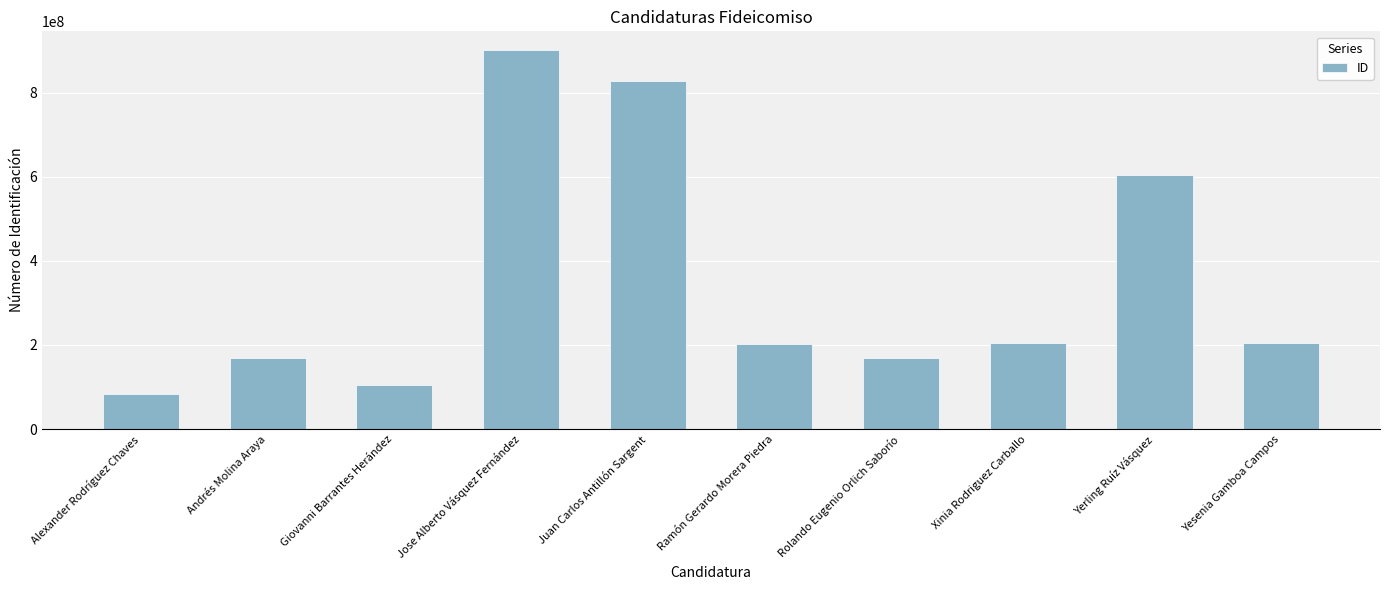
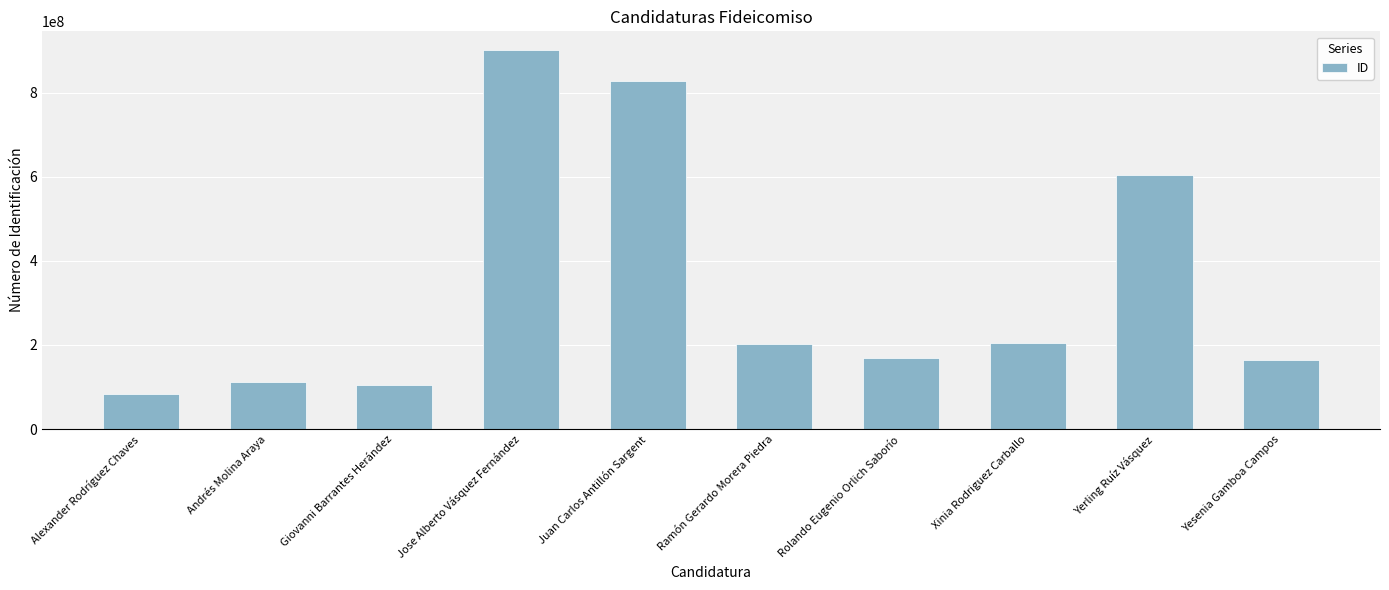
Andrés Molina Araya: 170000000 -> 110000000
Yesenia Gamboa Campos: 200000000 -> 160000000
